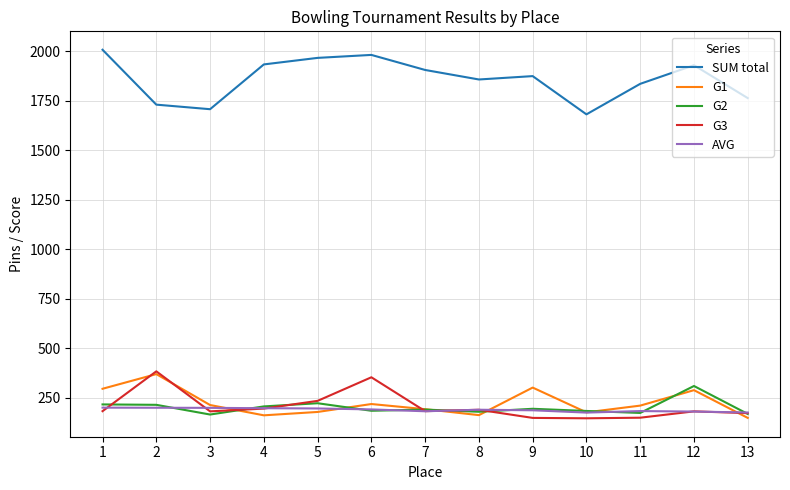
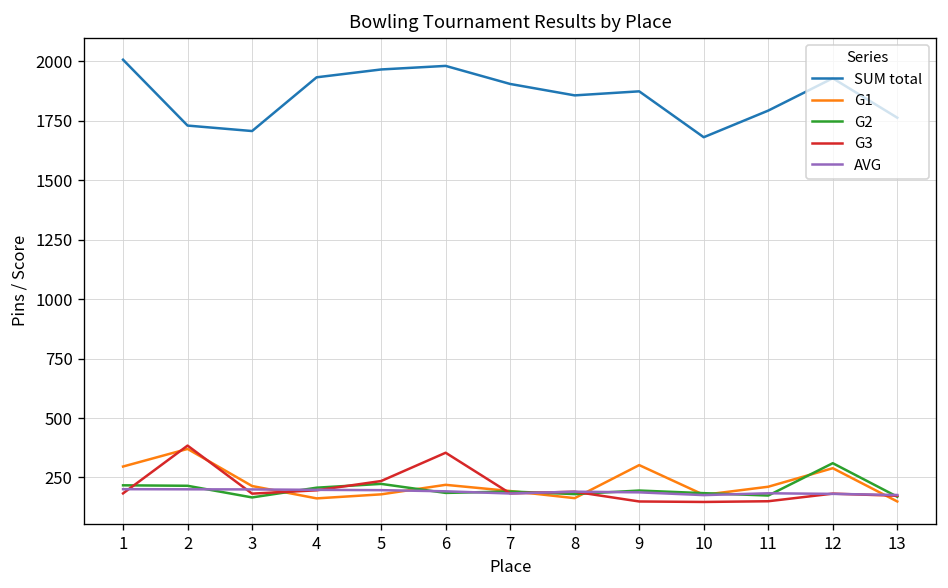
SUM total, 11: 1840 -> 1790
